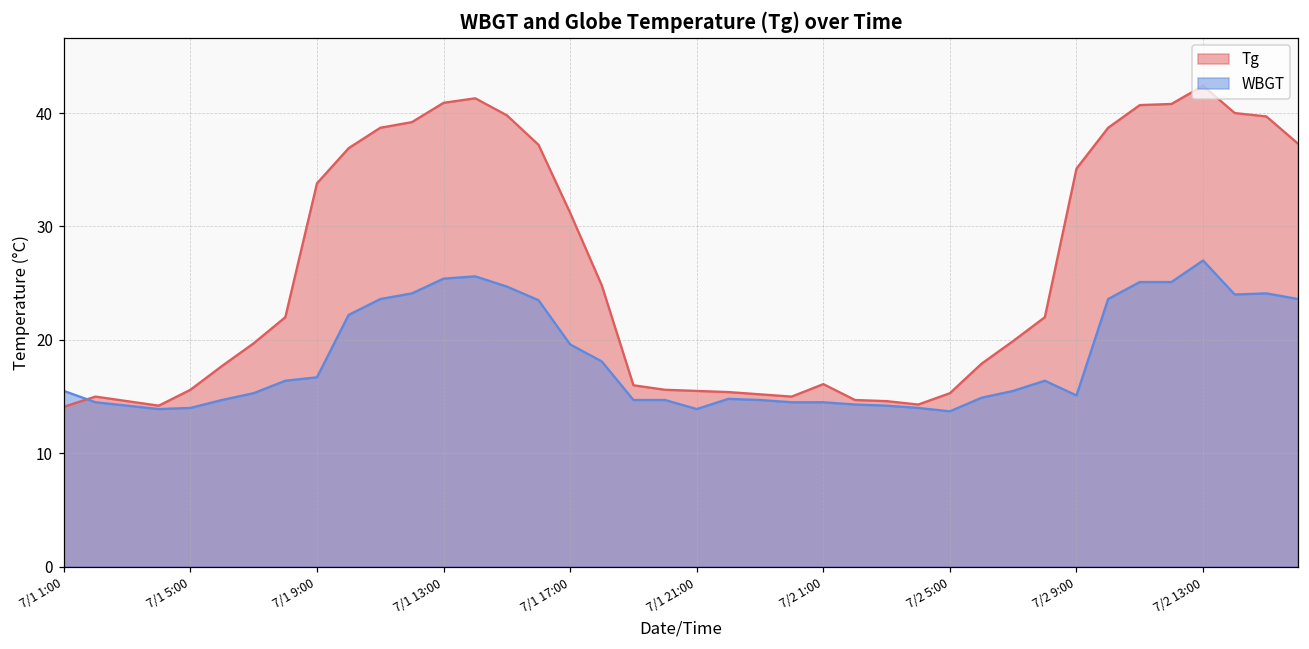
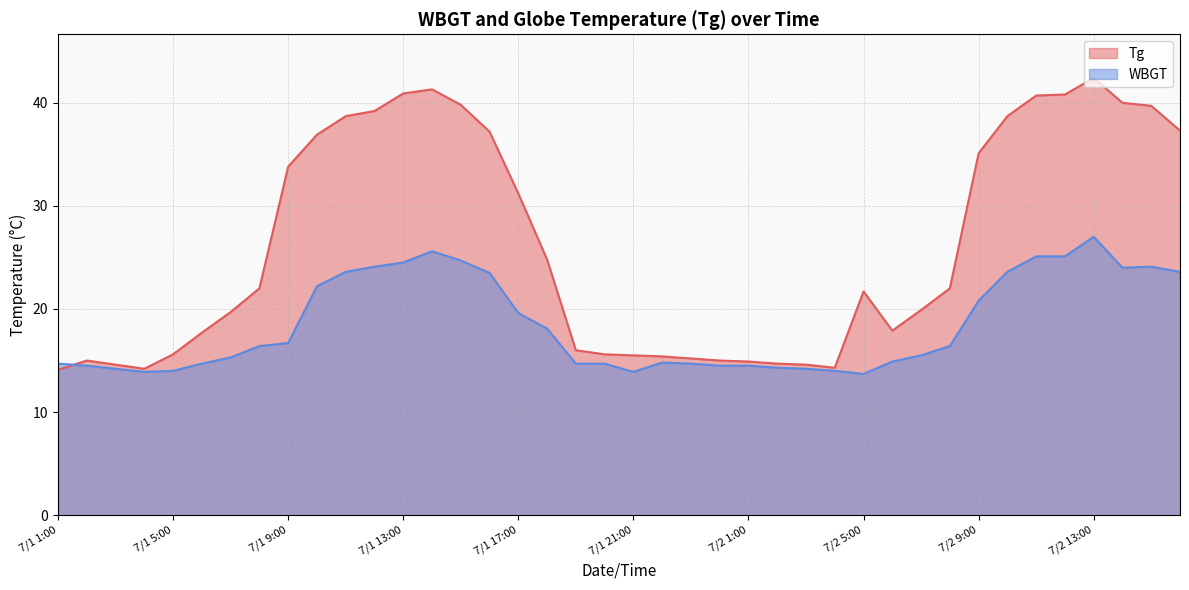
WBGT, 7/1 1:00: 15.5 -> 14.7
WBGT, 7/1 13:00: 25.4 -> 24.5
Tg, 7/2 1:00: 16.1 -> 14.9
Tg, 7/2 5:00: 15.3 -> 21.7
WBGT, 7/2 9:00: 15.1 -> 20.8
